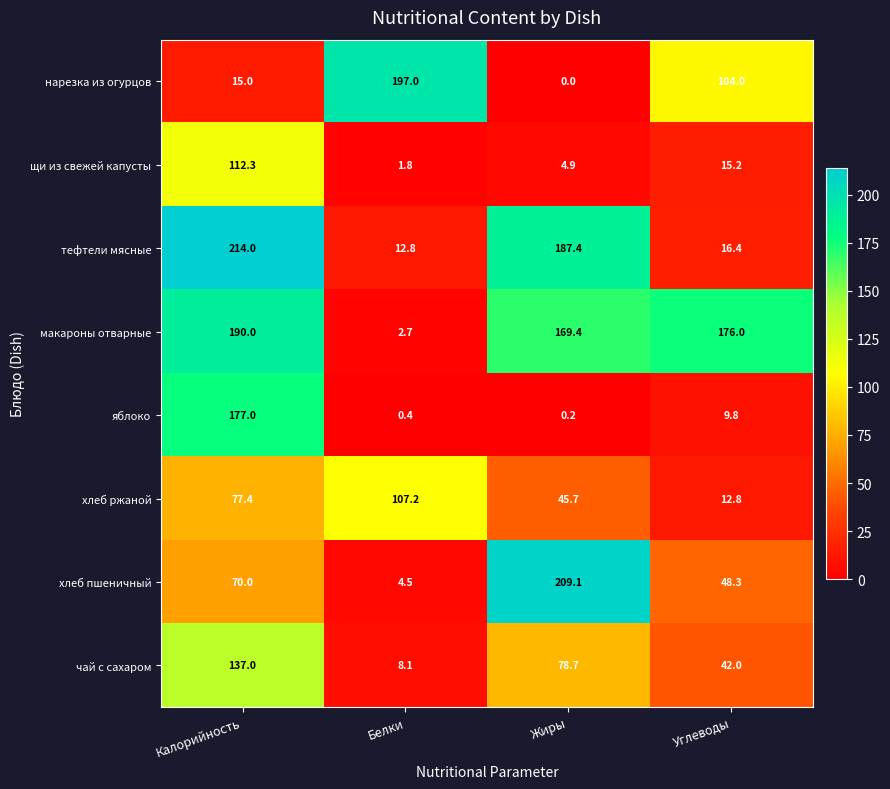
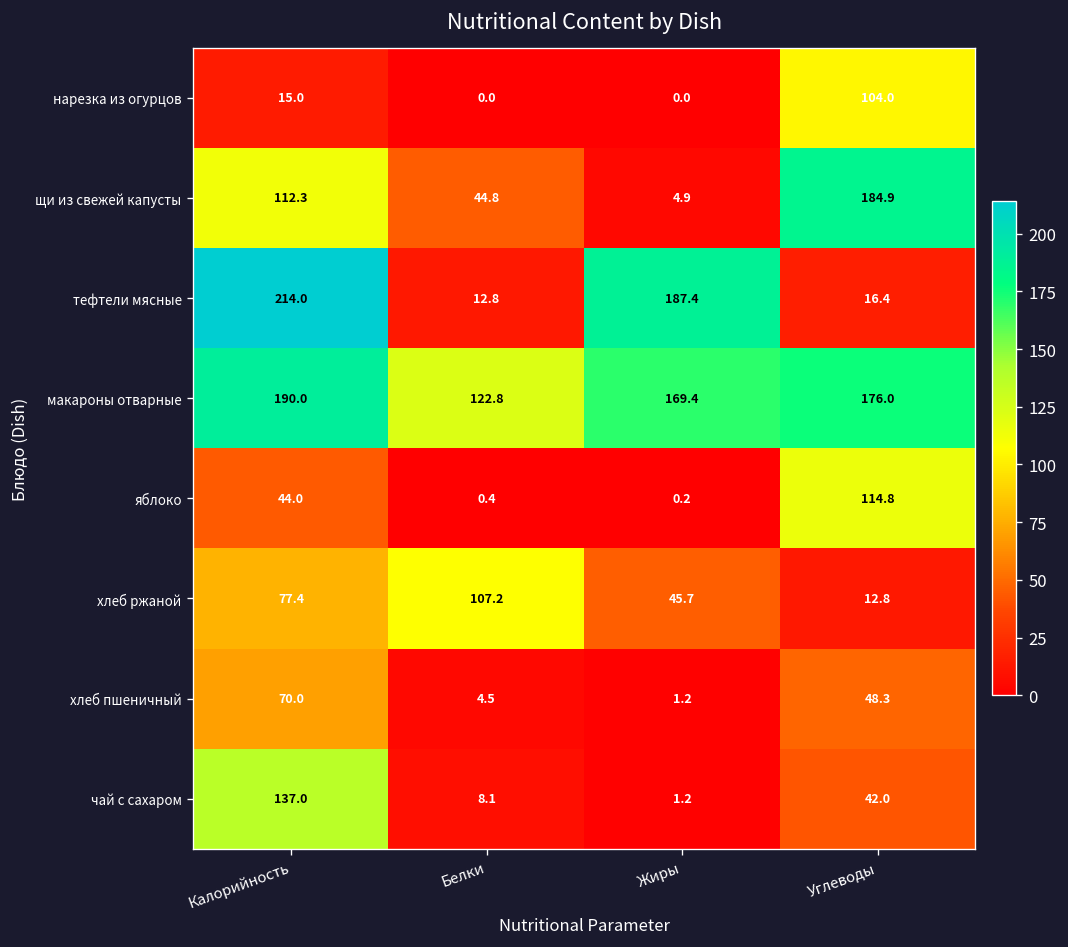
нарезка из огурцов, Белки: 197.0 -> 0.0
щи из свежей капусты, Белки: 1.8 -> 44.8
щи из свежей капусты, Углеводы: 15.2 -> 184.9
макароны отварные, Белки: 2.7 -> 122.8
яблоко, Калорийность: 177.0 -> 44.0
яблоко, Углеводы: 9.8 -> 114.8
хлеб пшеничный, Жиры: 209.1 -> 1.2
чай с сахаром, Жиры: 78.7 -> 1.2
